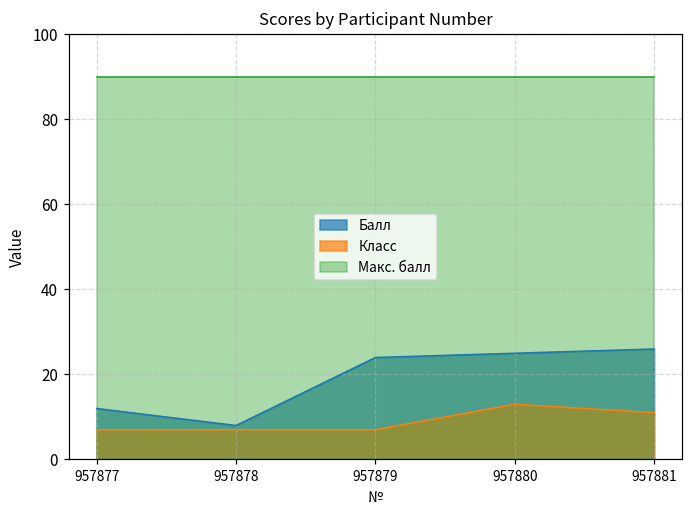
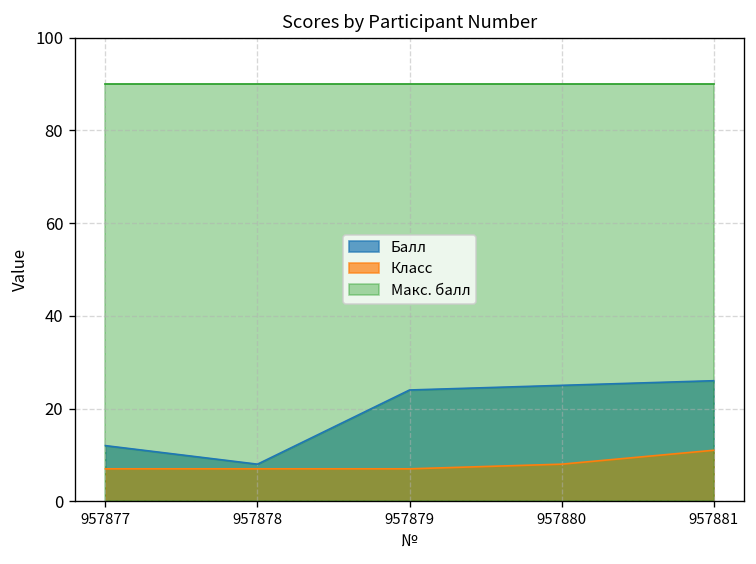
Класс, 957880: 13 -> 8
